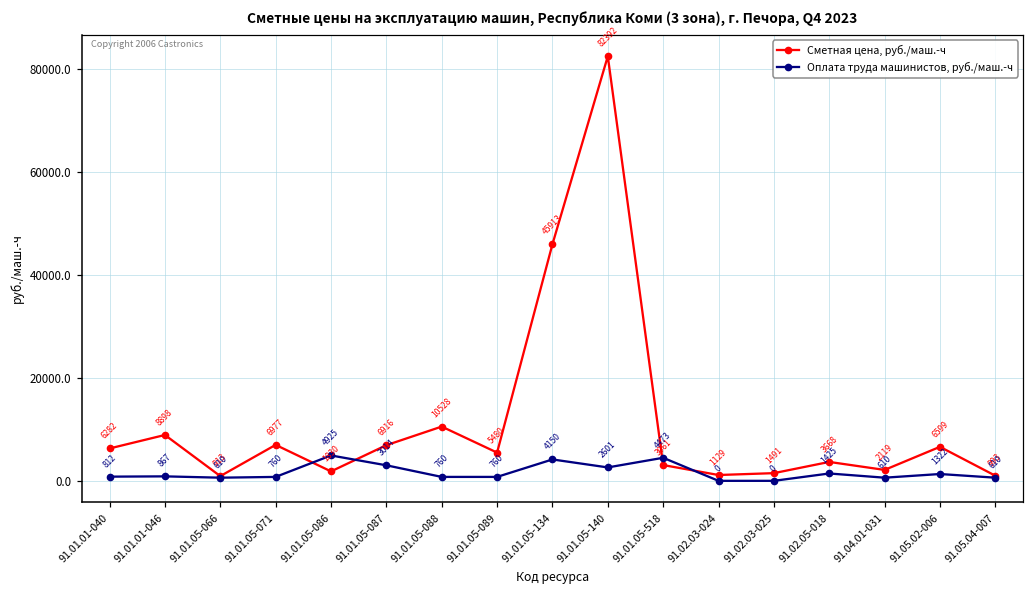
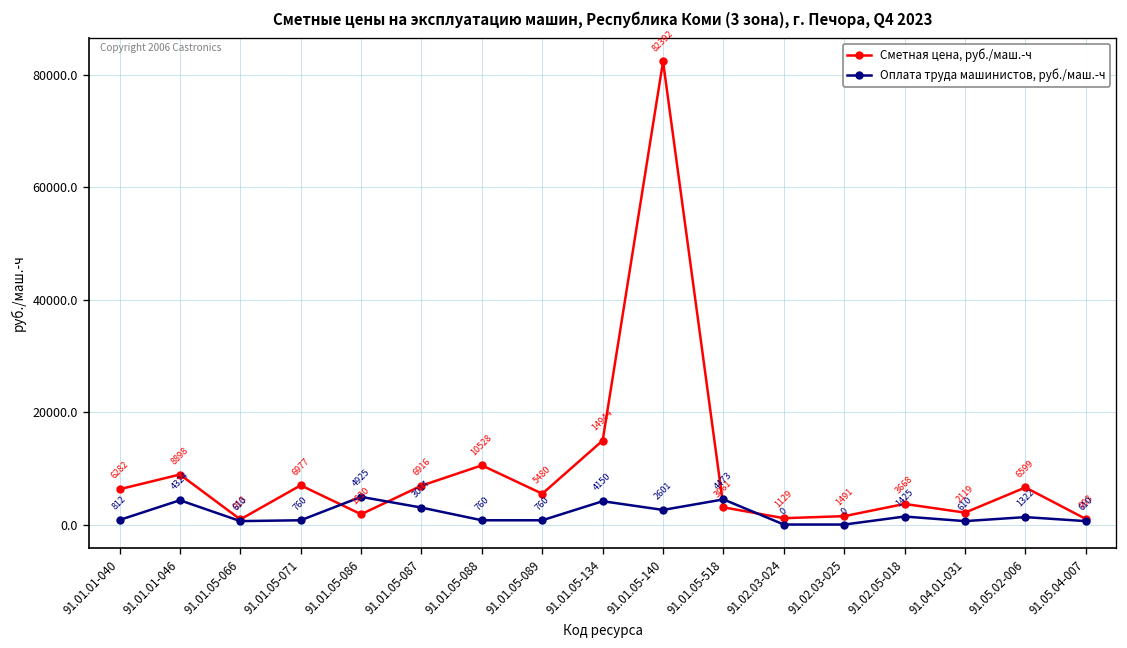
Оплата труда машинистов, руб./маш.-ч, 91.01.01-046: 867 -> 4324
Сметная цена, руб./маш.-ч, 91.01.05-134: 45913 -> 14944
